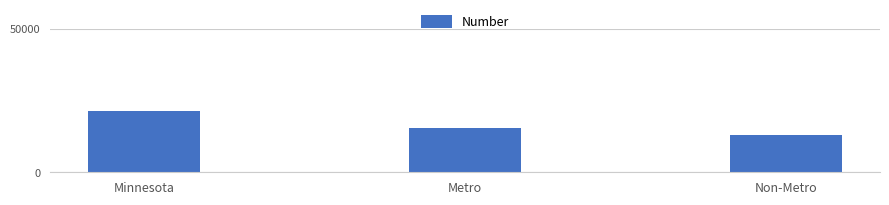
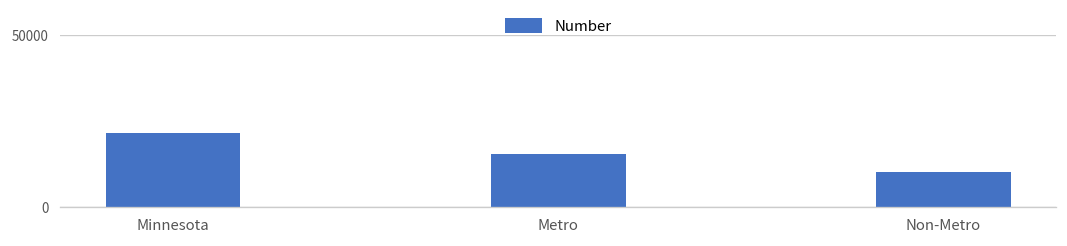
Non-Metro: 13000 -> 10000
